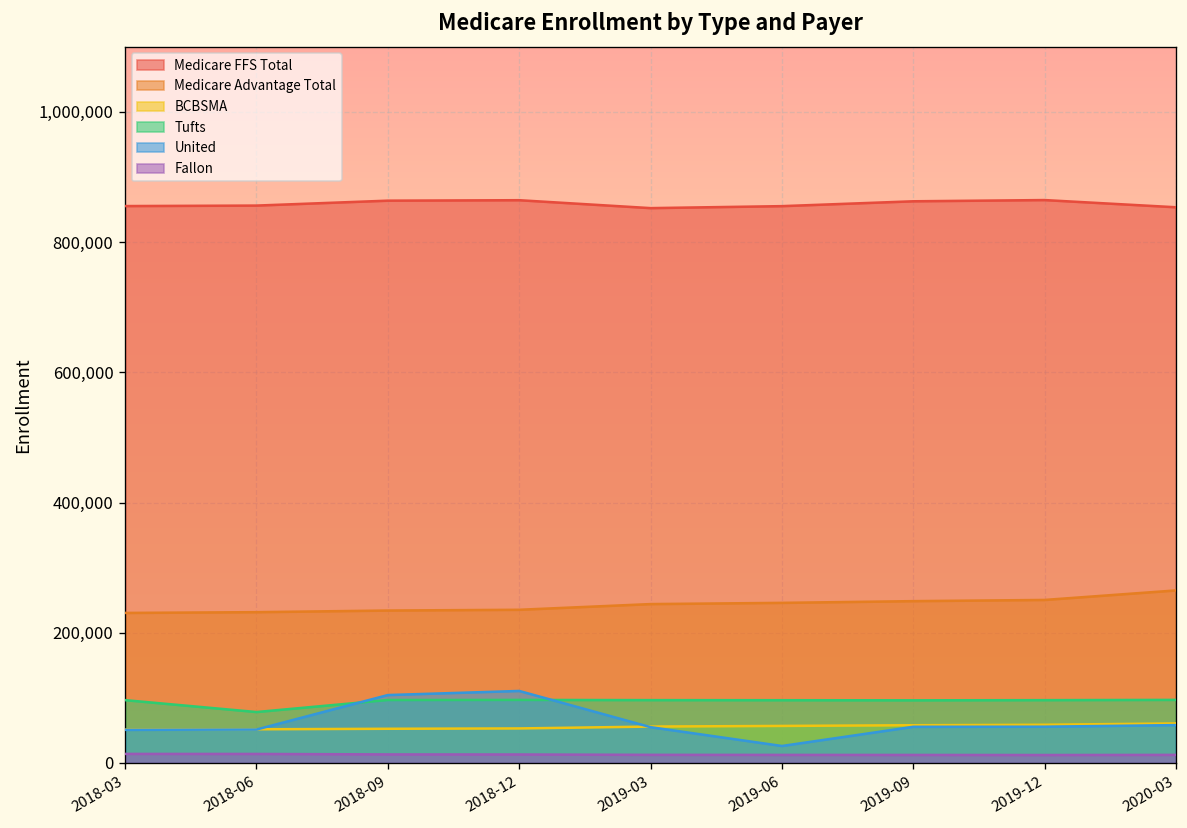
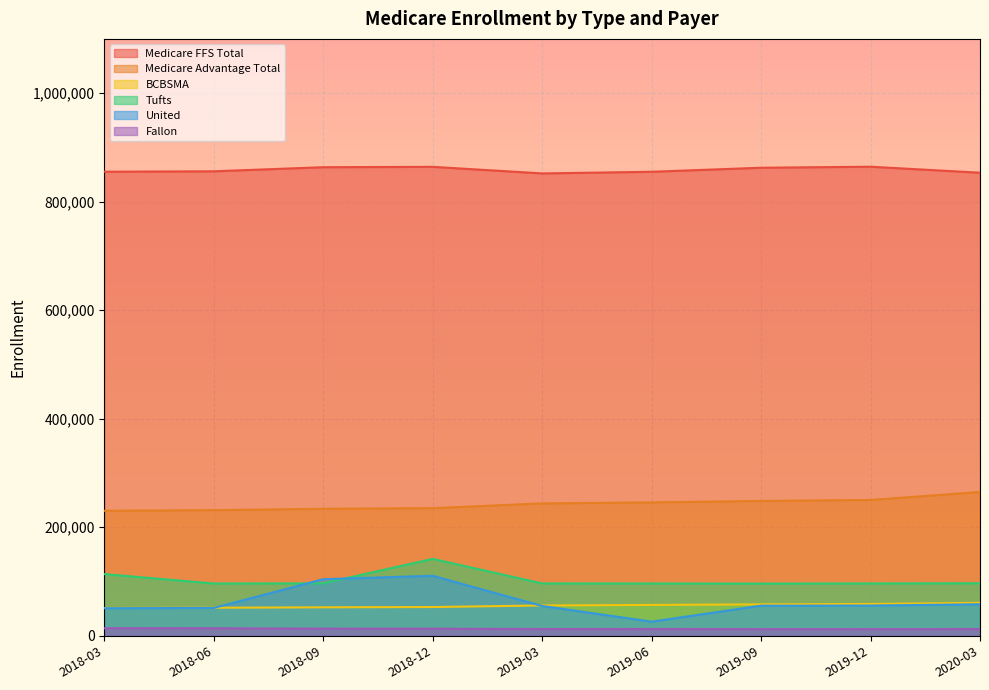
Tufts, 2018-03: 100,000 -> 110,000
Tufts, 2018-06: 80,000 -> 100,000
Tufts, 2018-12: 100,000 -> 140,000
